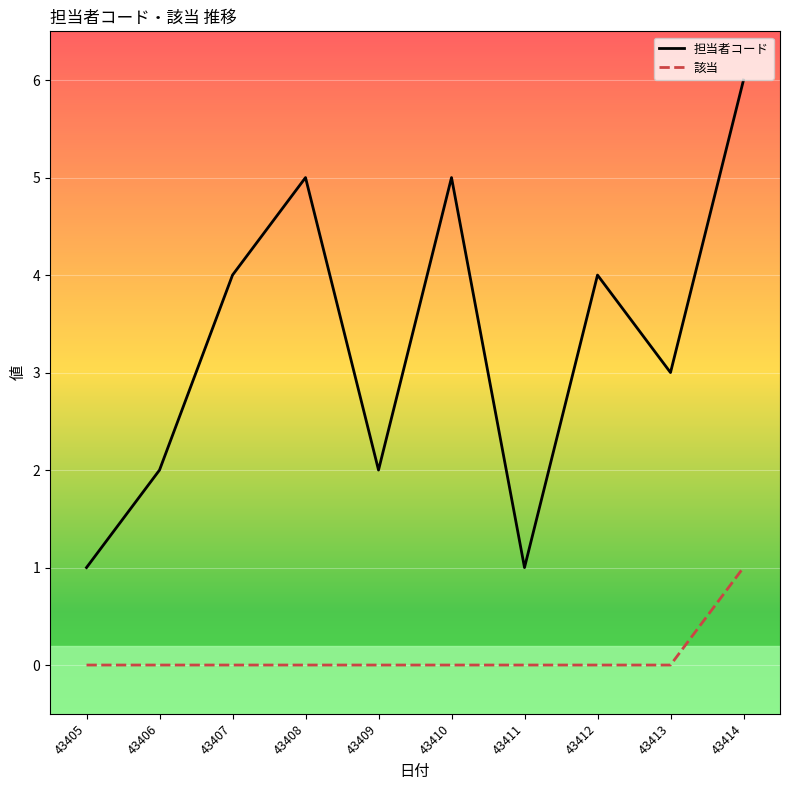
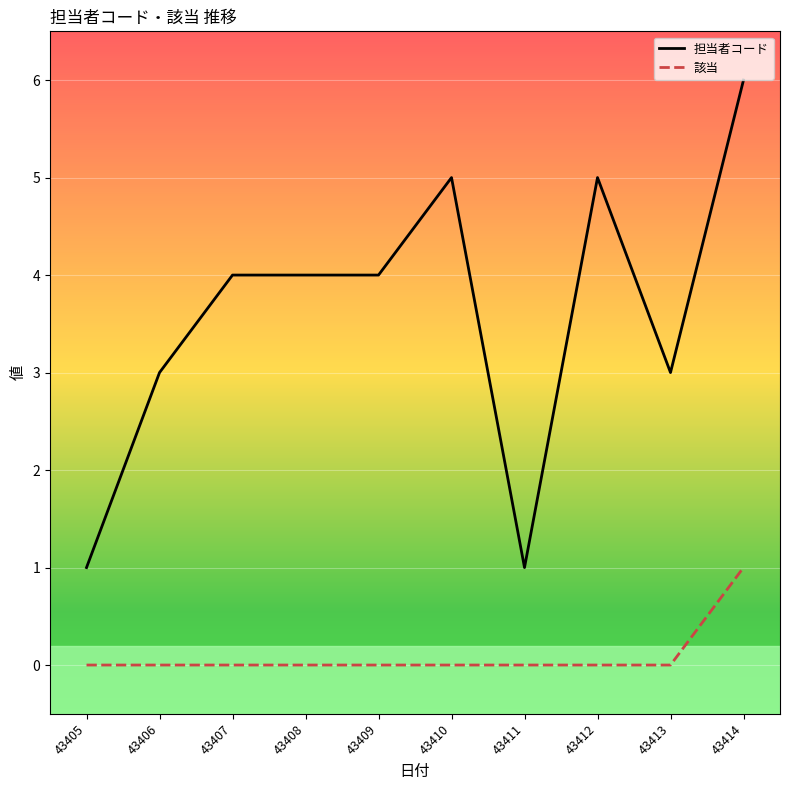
担当者コード, 43406: 2 -> 3
担当者コード, 43408: 5 -> 4
担当者コード, 43409: 2 -> 4
担当者コード, 43412: 4 -> 5
